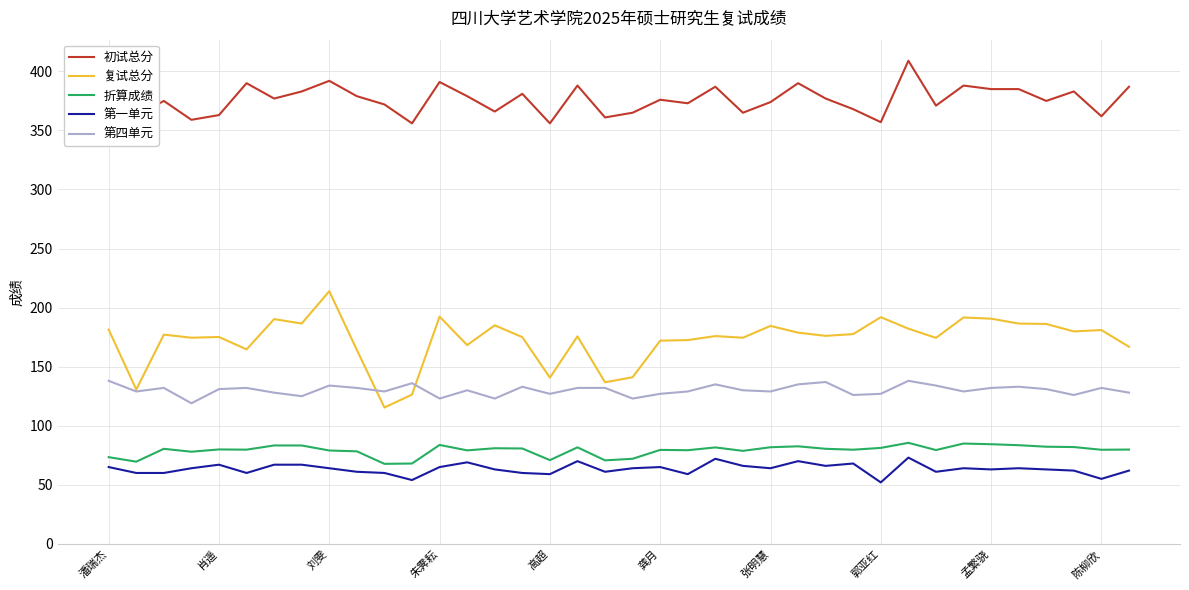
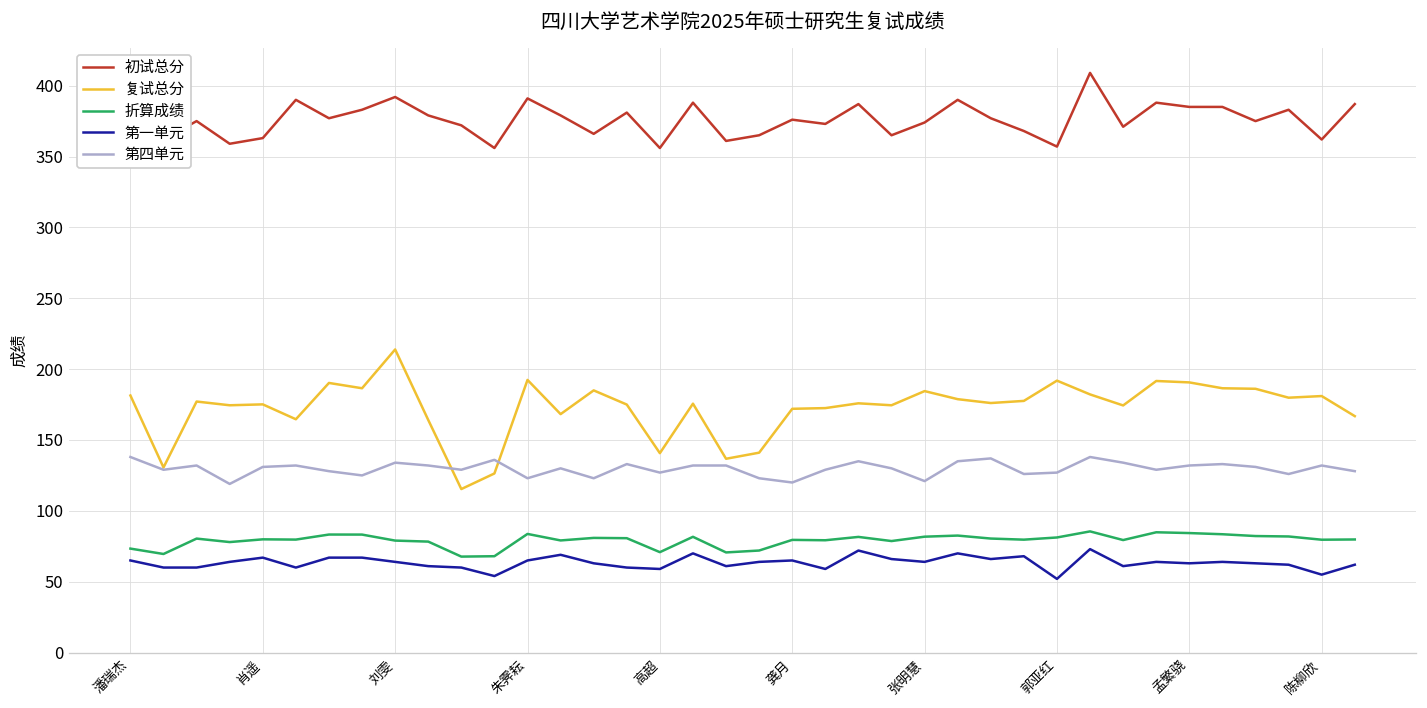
第四单元, 龚月: 127 -> 120
第四单元, 张明慧: 129 -> 121
